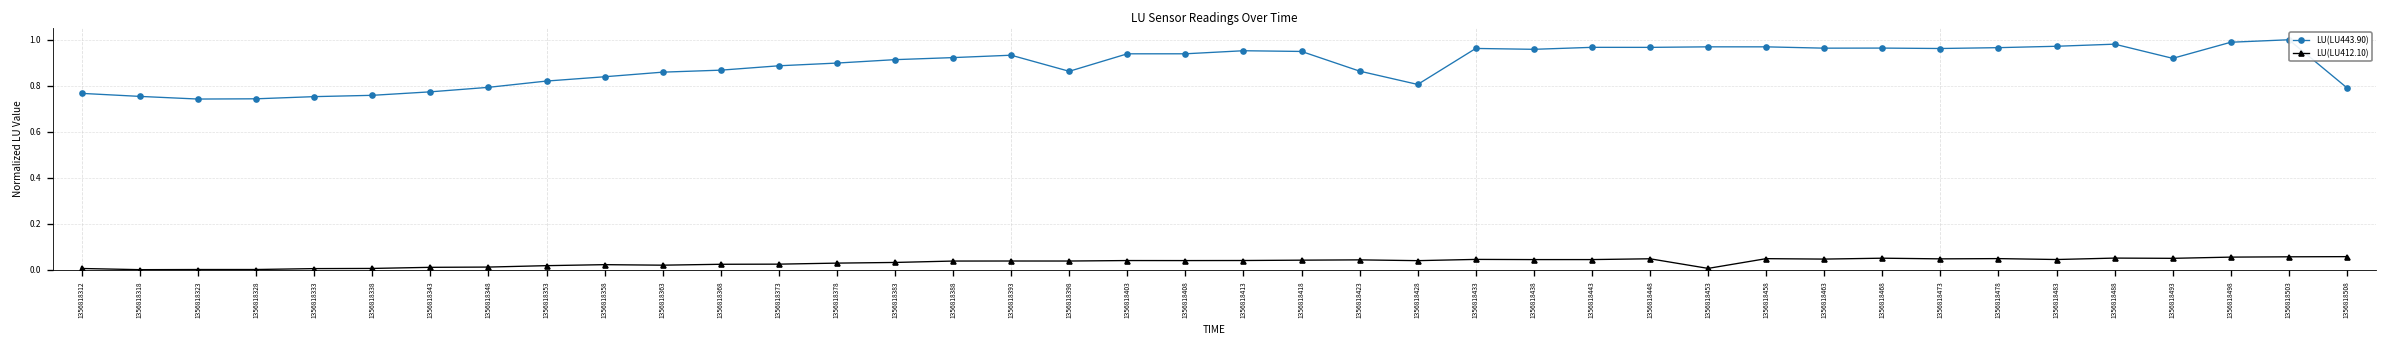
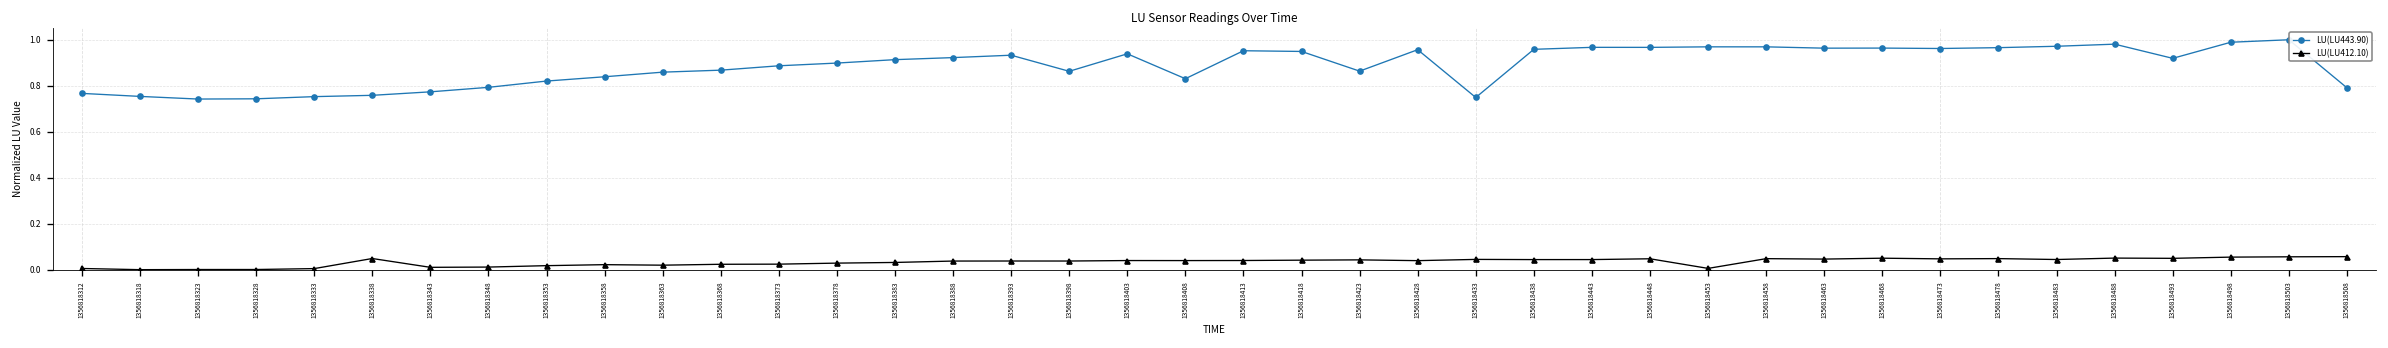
LU(LU412.10), 1356818338: 0.01 -> 0.05
LU(LU443.90), 1356818408: 0.94 -> 0.83
LU(LU443.90), 1356818428: 0.81 -> 0.96
LU(LU443.90), 1356818433: 0.96 -> 0.75
